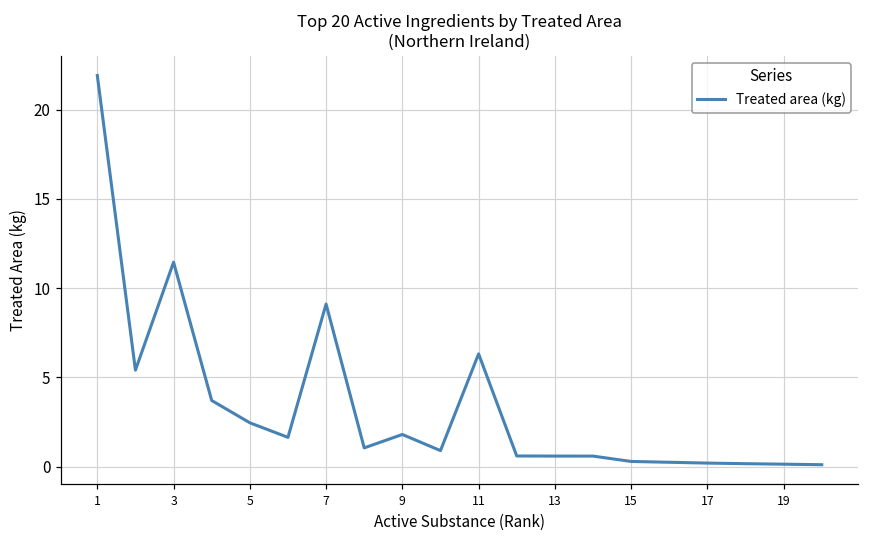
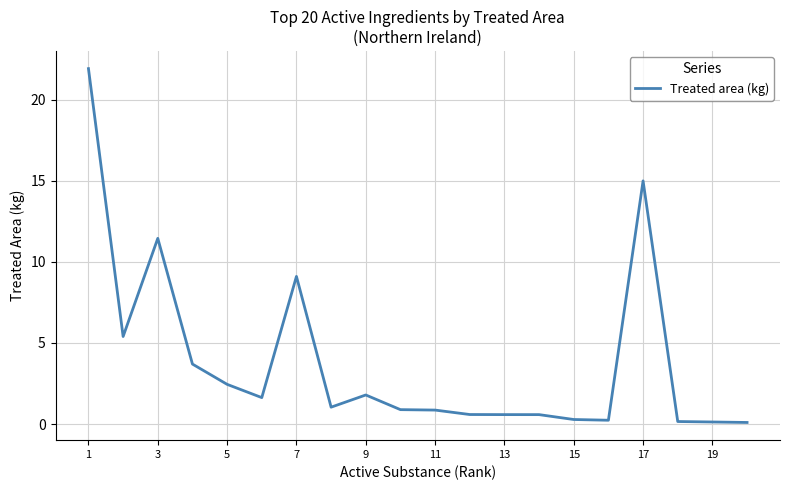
11: 6.3 -> 0.9
17: 0.2 -> 15.0
